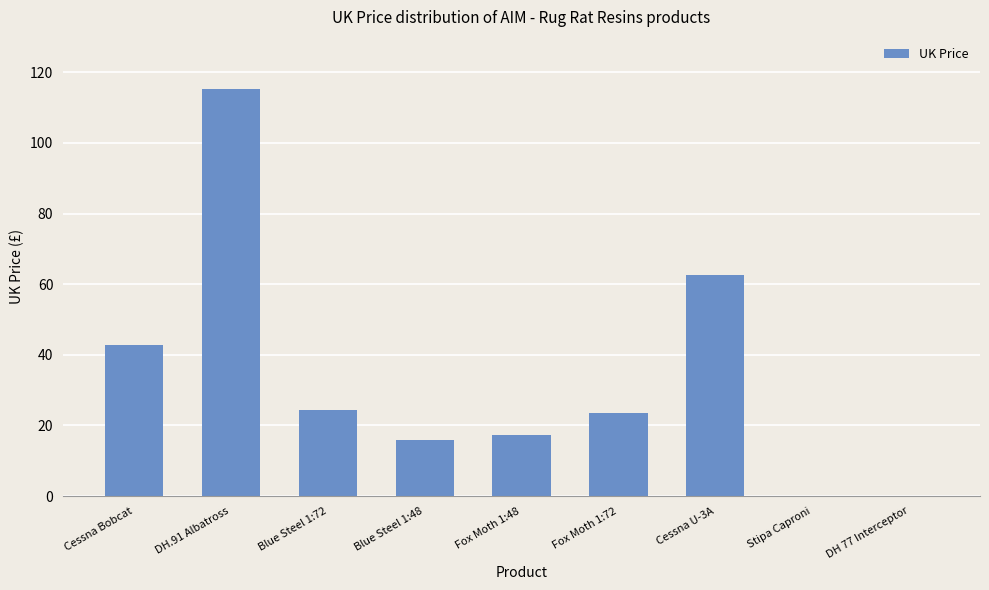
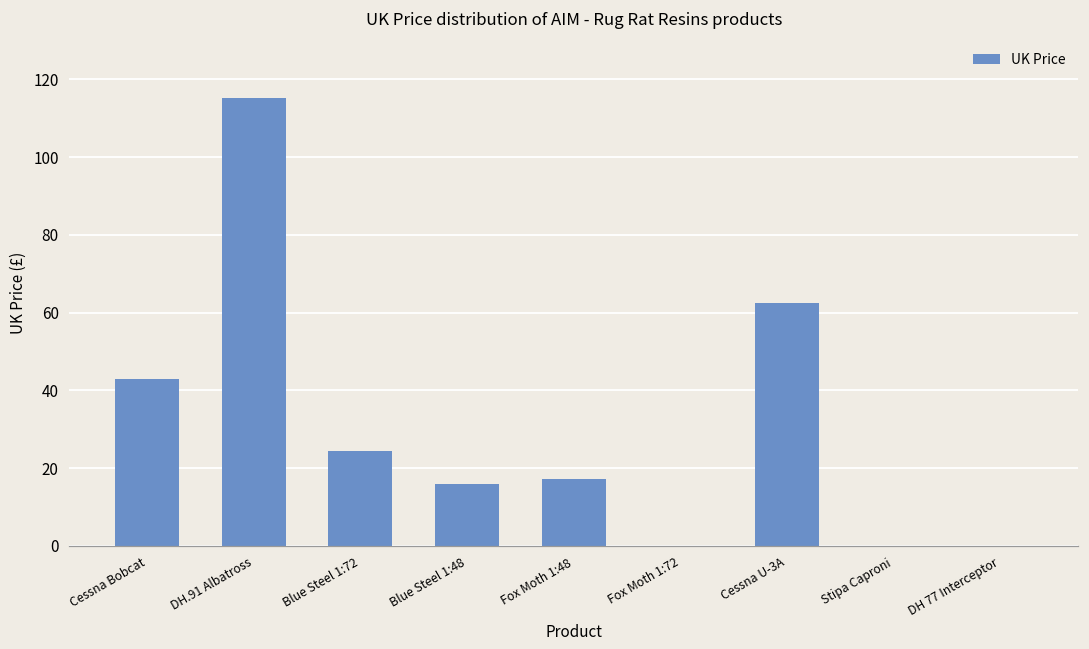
Fox Moth 1:72: 23 -> 0
